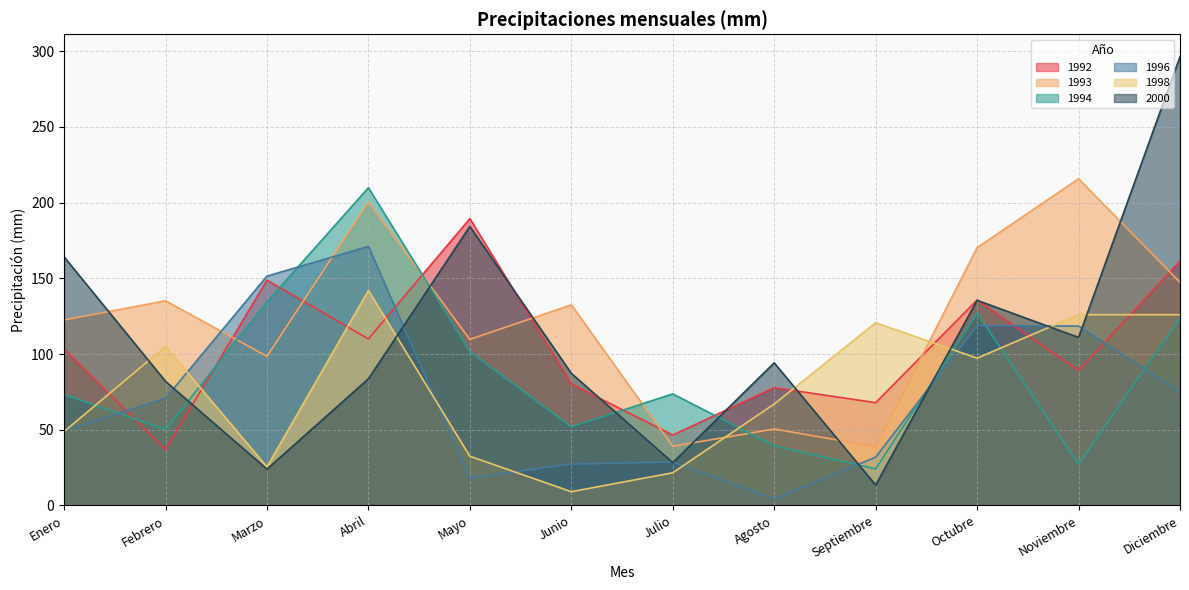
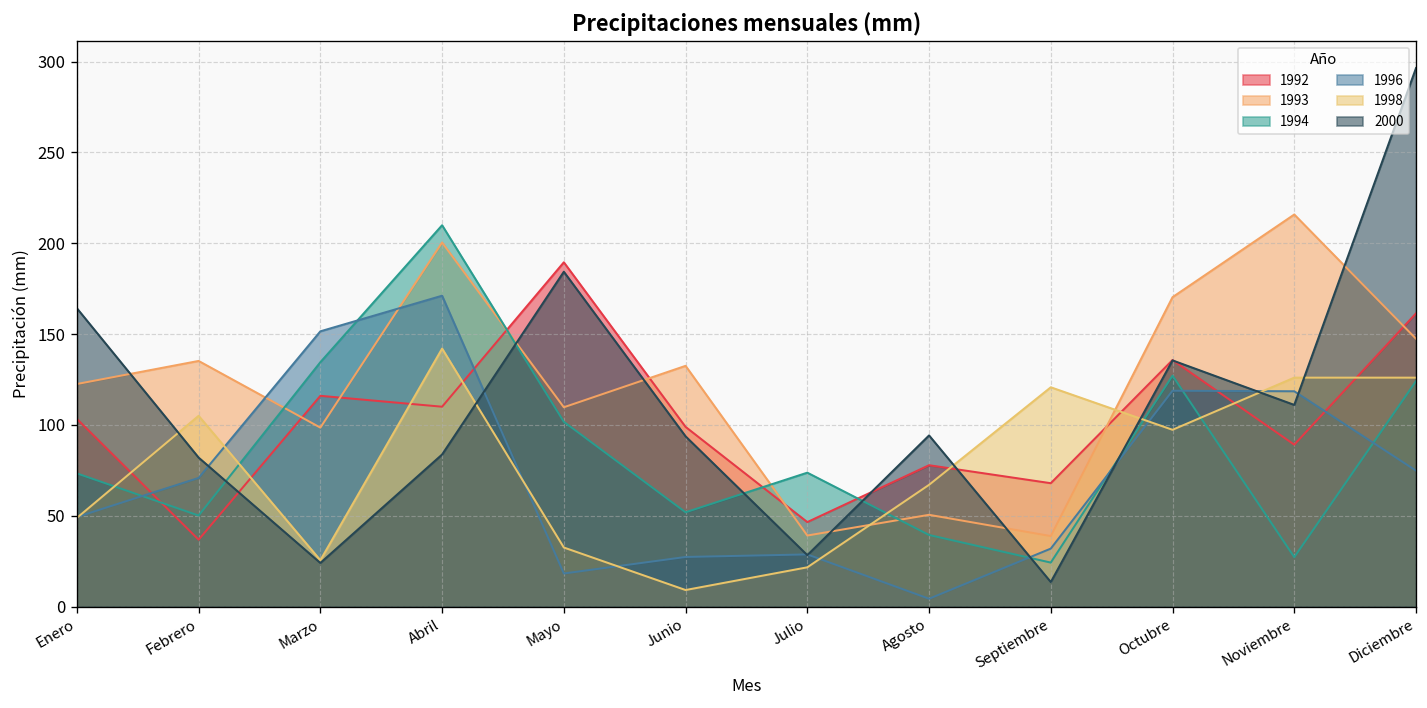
1992, Marzo: 149 -> 116
1992, Junio: 80 -> 99
2000, Junio: 87 -> 94
